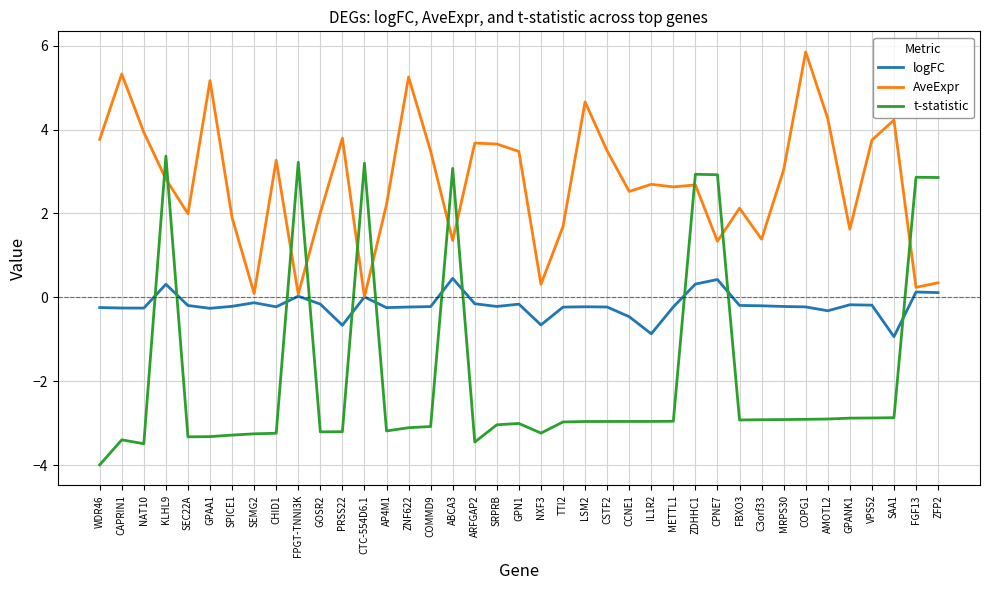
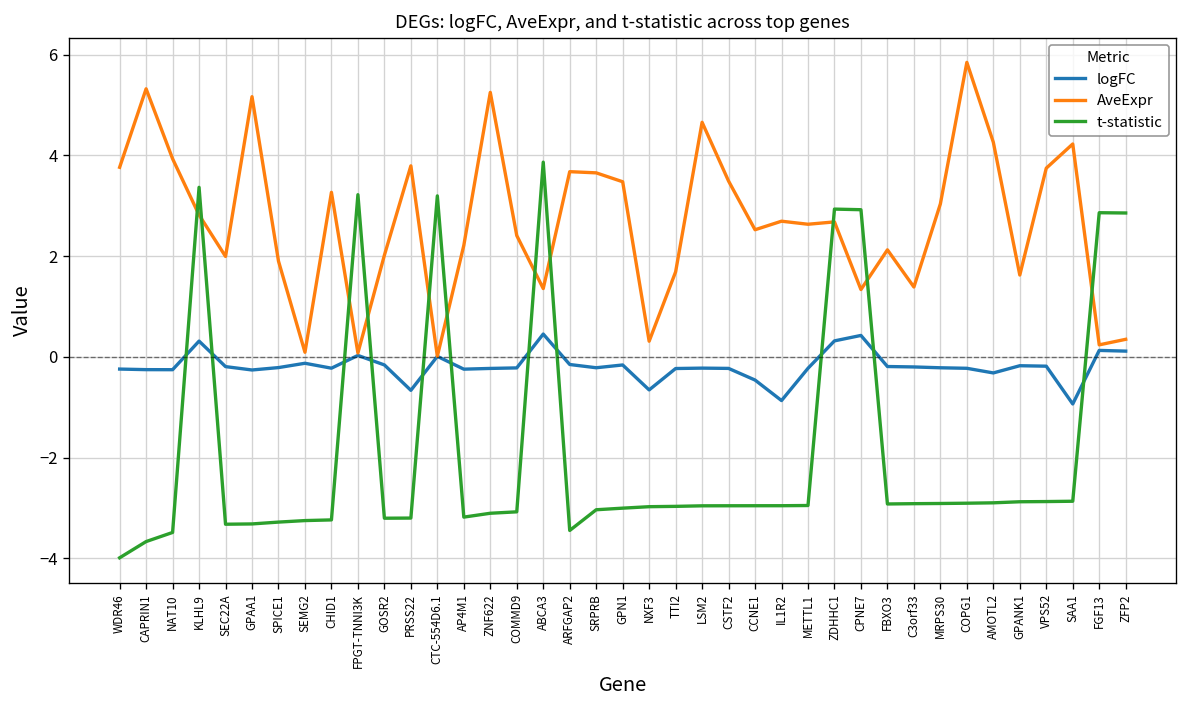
t-statistic, CAPRIN1: -3.4 -> -3.7
AveExpr, COMMD9: 3.5 -> 2.4
t-statistic, ABCA3: 3.1 -> 3.9
t-statistic, NXF3: -3.2 -> -3.0
